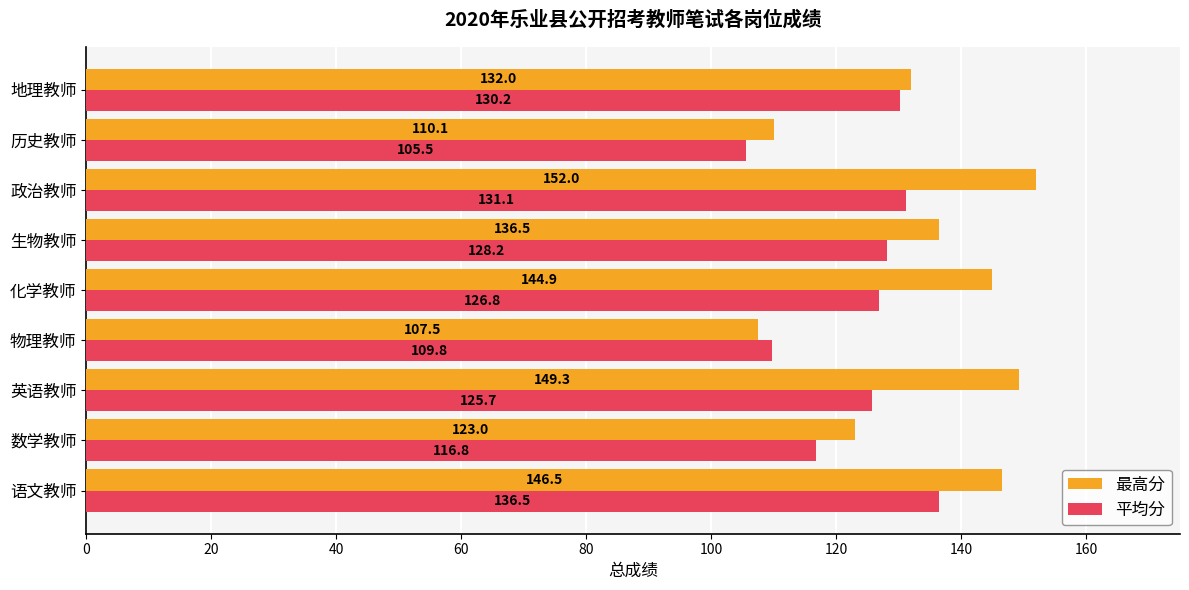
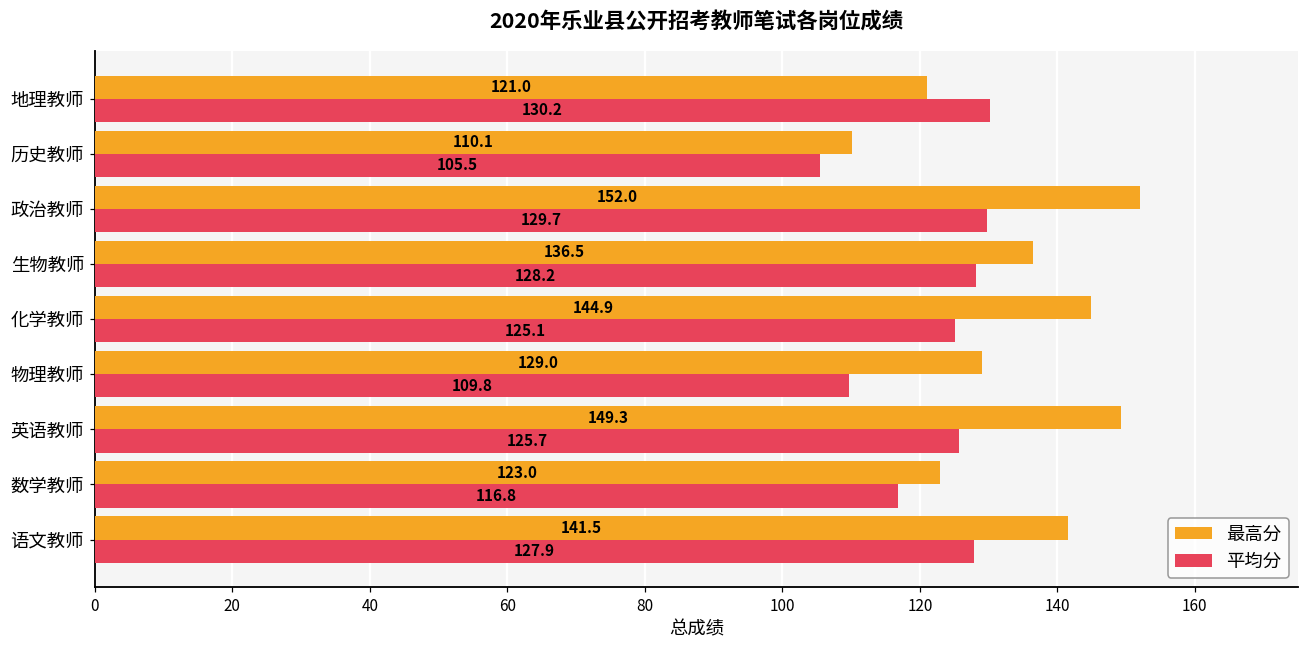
最高分, 地理教师: 132.0 -> 121.0
平均分, 政治教师: 131.1 -> 129.7
平均分, 化学教师: 126.8 -> 125.1
最高分, 物理教师: 107.5 -> 129.0
最高分, 语文教师: 146.5 -> 141.5
平均分, 语文教师: 136.5 -> 127.9
